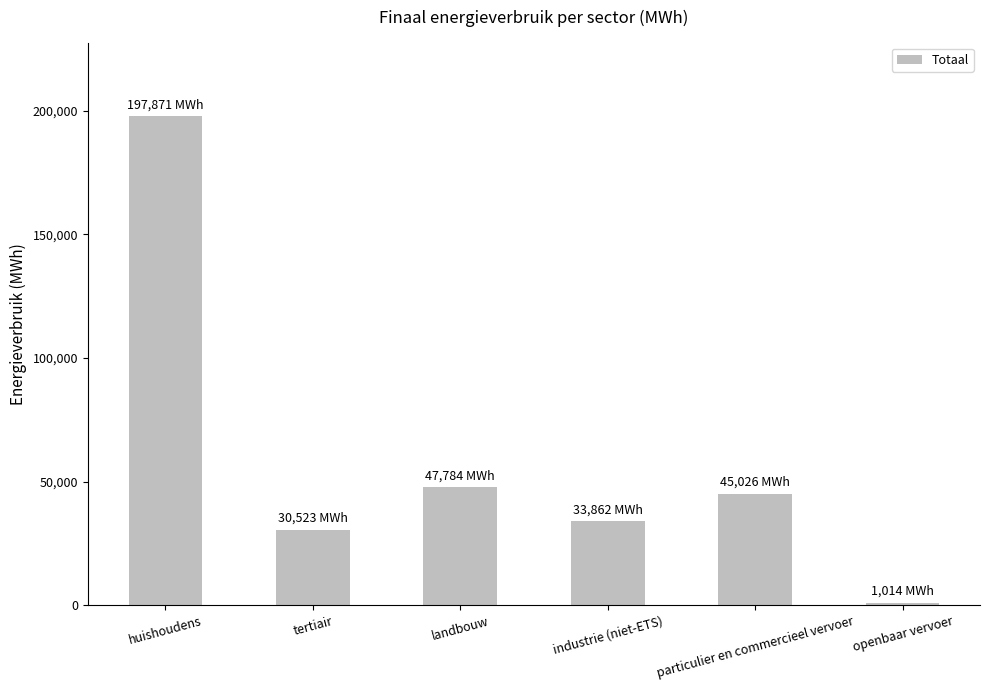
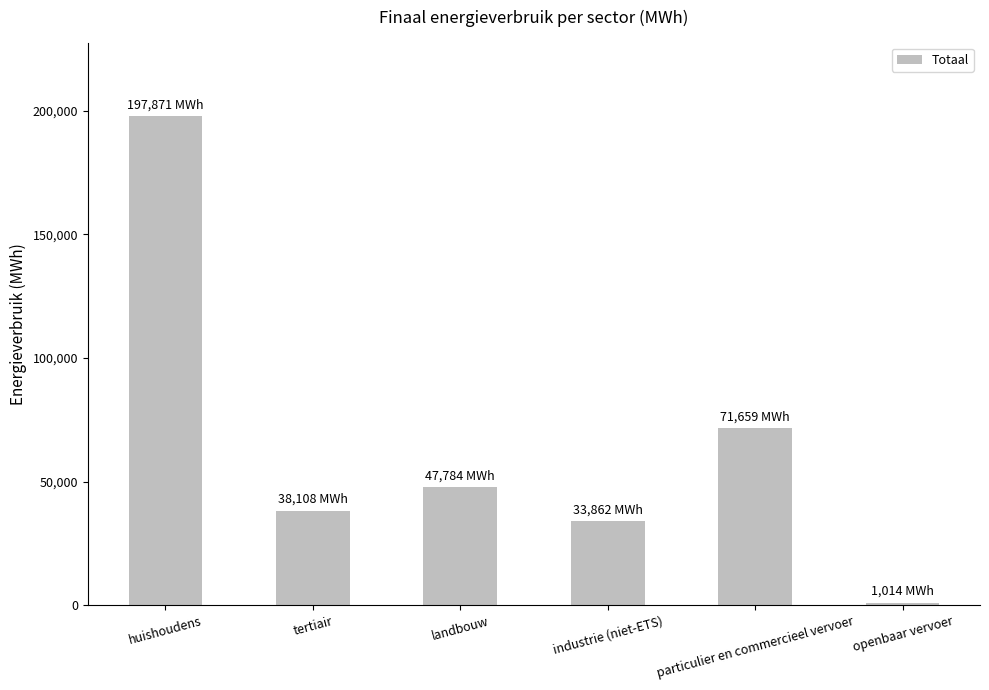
tertiair: 30,523 -> 38,108
particulier en commercieel vervoer: 45,026 -> 71,659
